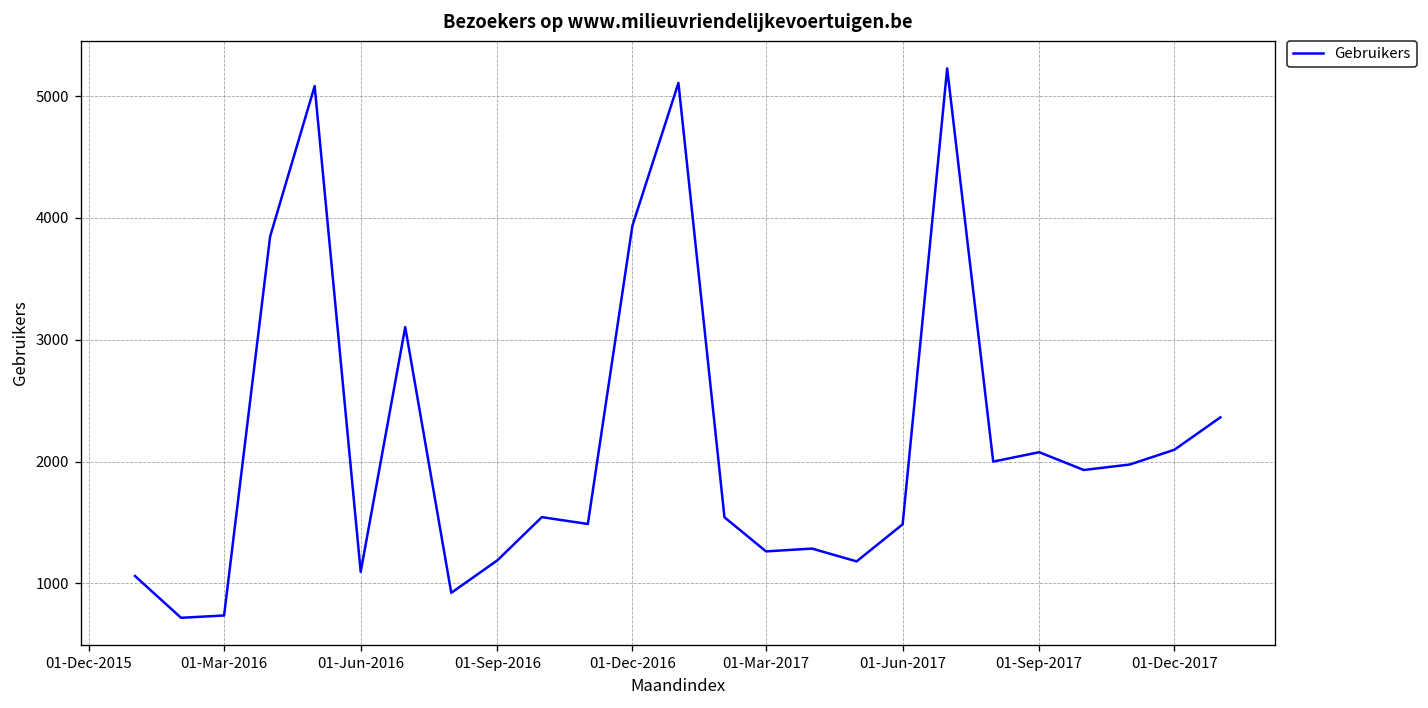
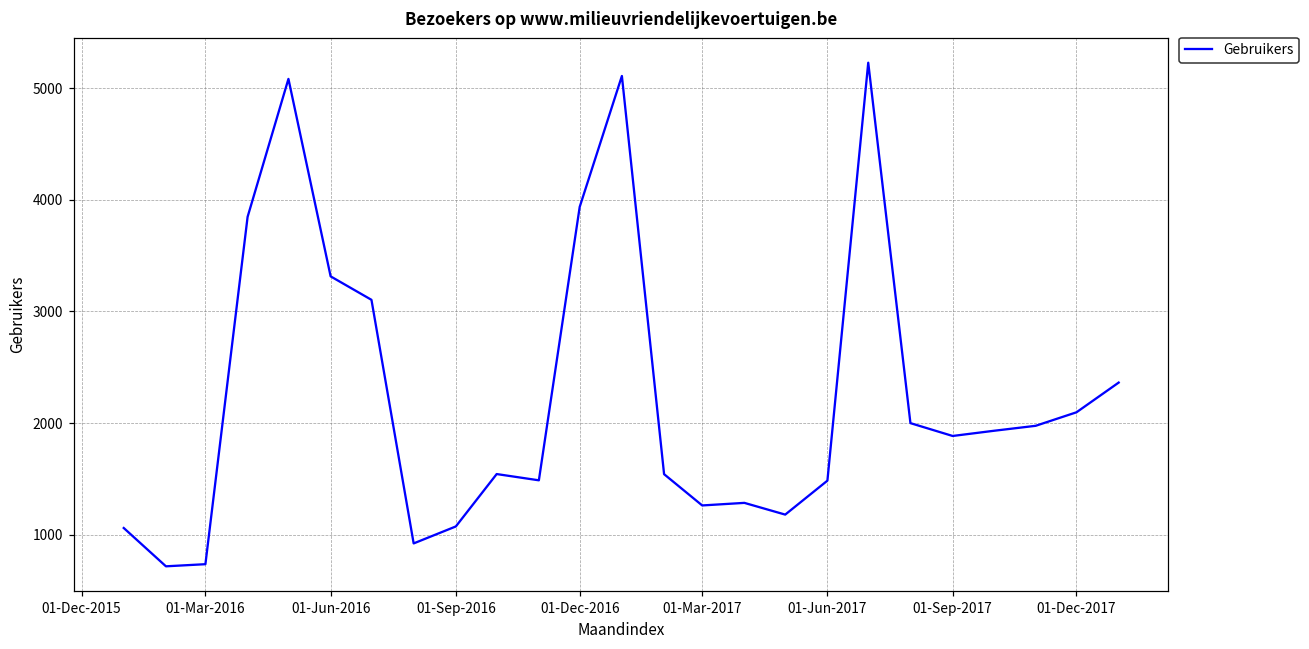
01-Jun-2016: 1100 -> 3310
01-Sep-2016: 1190 -> 1080
01-Sep-2017: 2080 -> 1890
